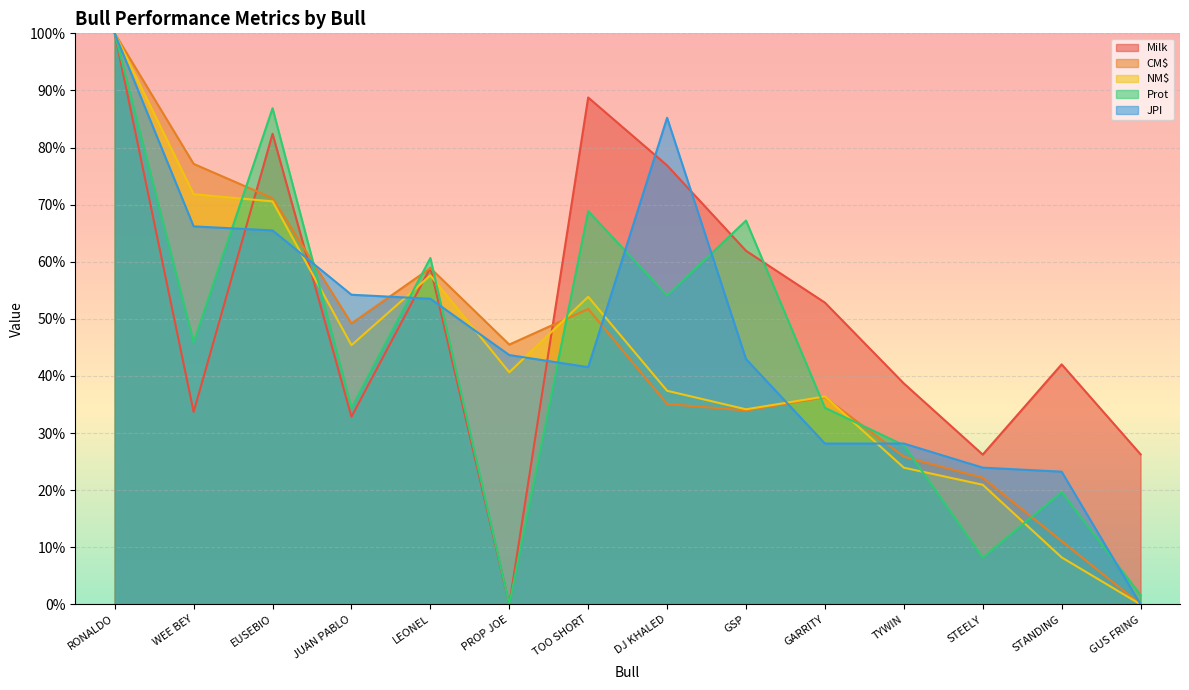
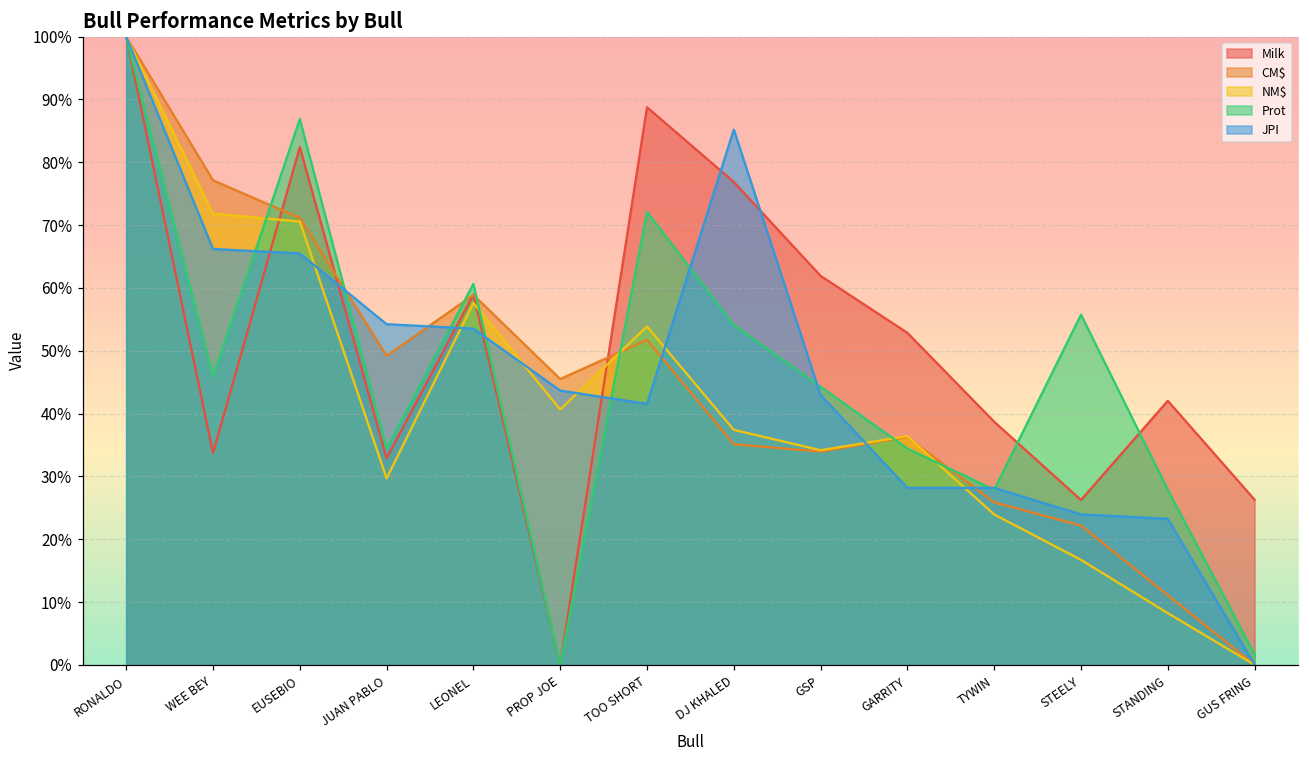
NM$, JUAN PABLO: 45% -> 30%
Prot, TOO SHORT: 69% -> 72%
Prot, GSP: 67% -> 44%
NM$, STEELY: 21% -> 17%
Prot, STEELY: 8% -> 56%
Prot, STANDING: 20% -> 28%
